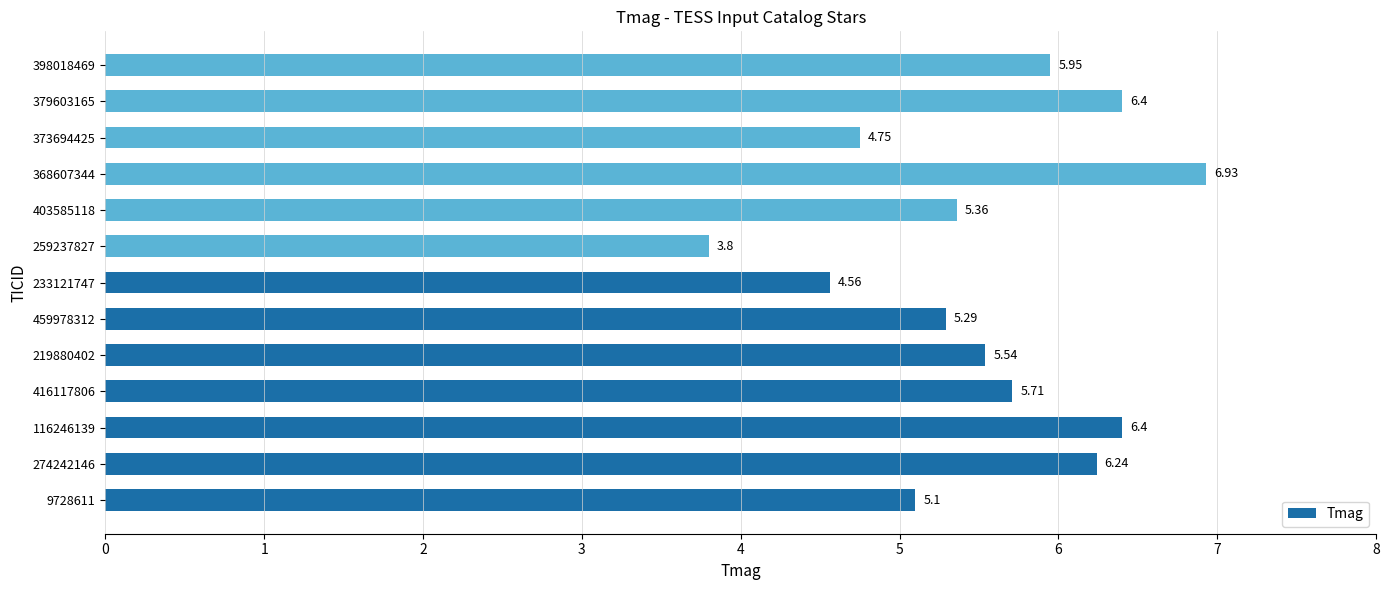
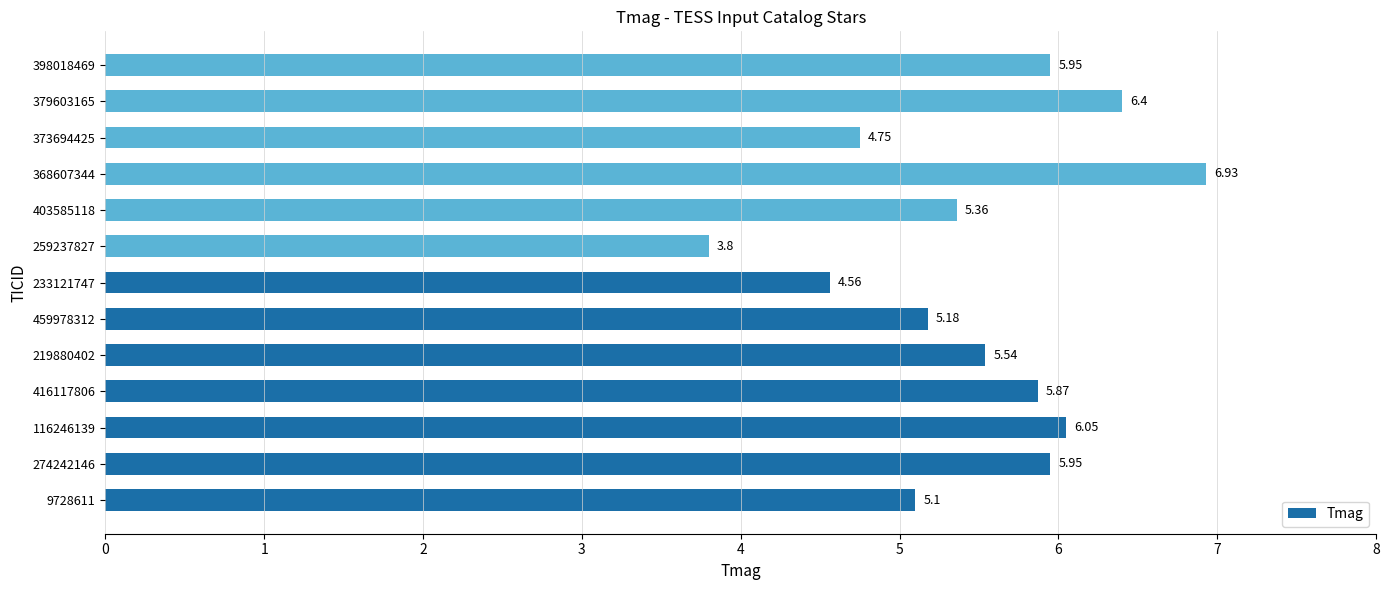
459978312: 5.29 -> 5.18
416117806: 5.71 -> 5.87
116246139: 6.4 -> 6.05
274242146: 6.24 -> 5.95
